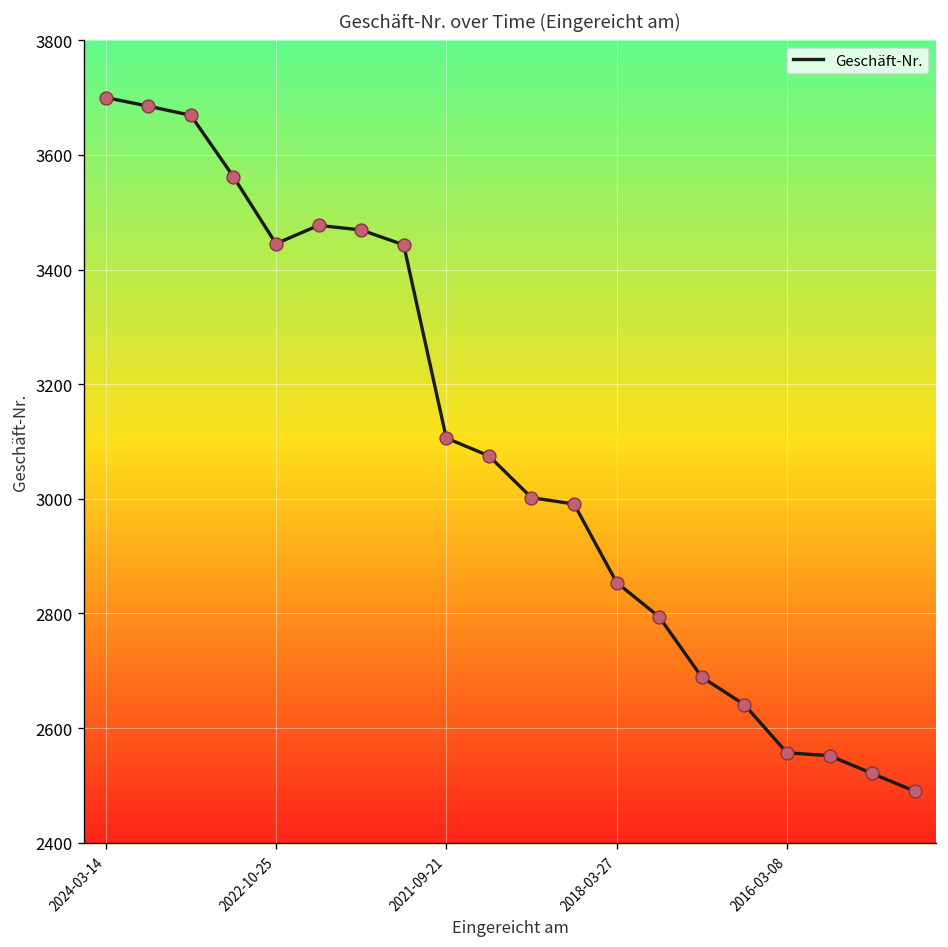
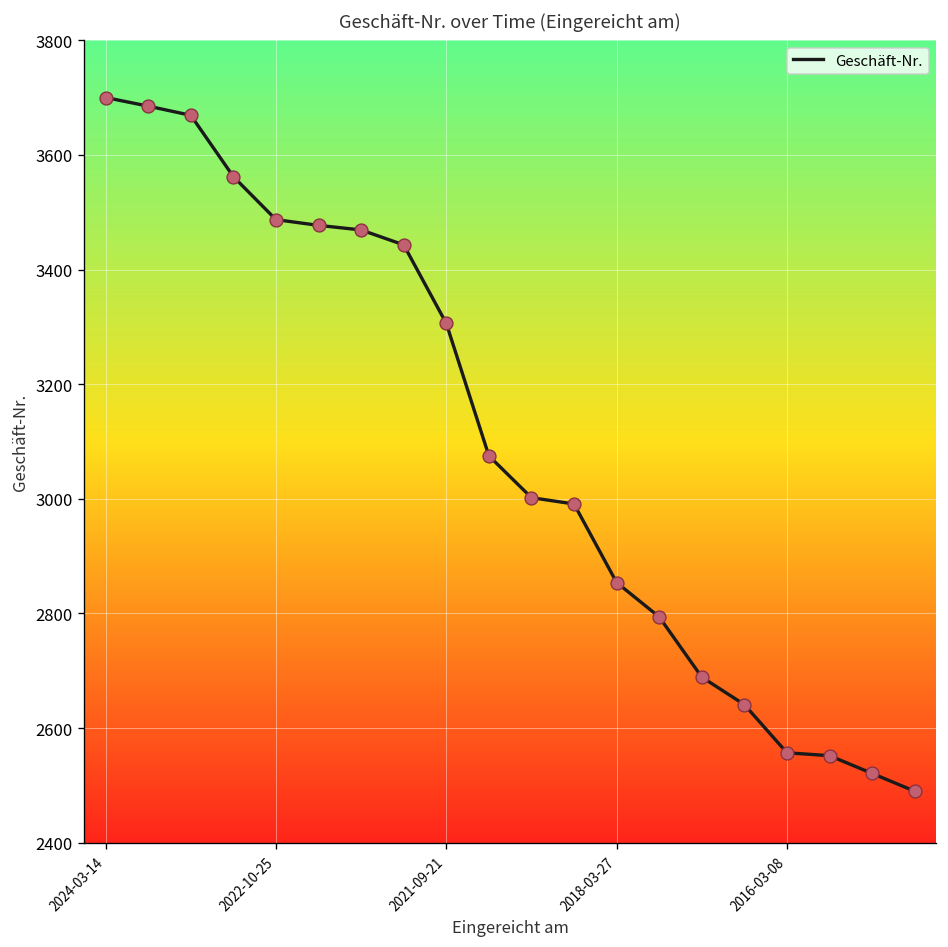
2022-10-25: 3450 -> 3490
2021-09-21: 3110 -> 3310
